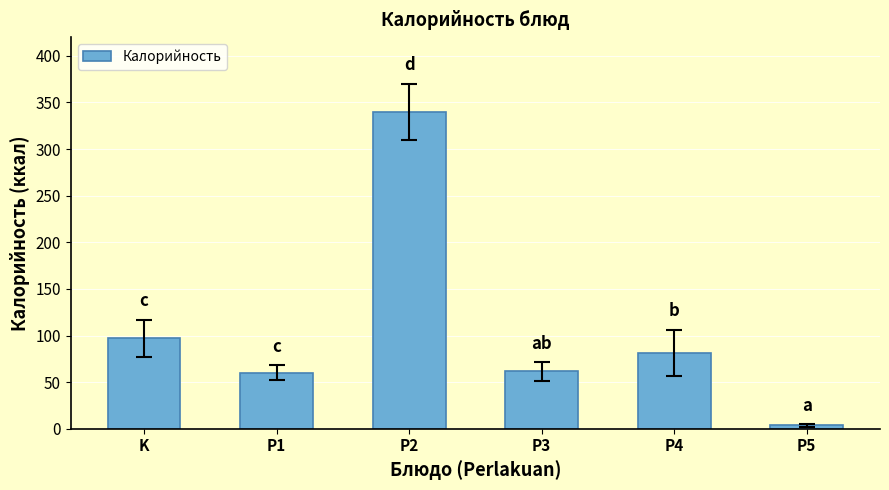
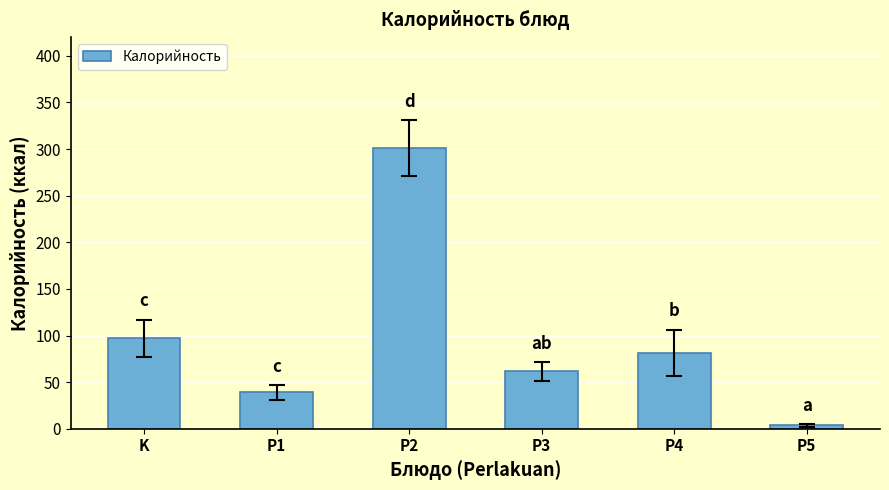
Калорийность, P1: 60 -> 40
Калорийность, P2: 340 -> 300
